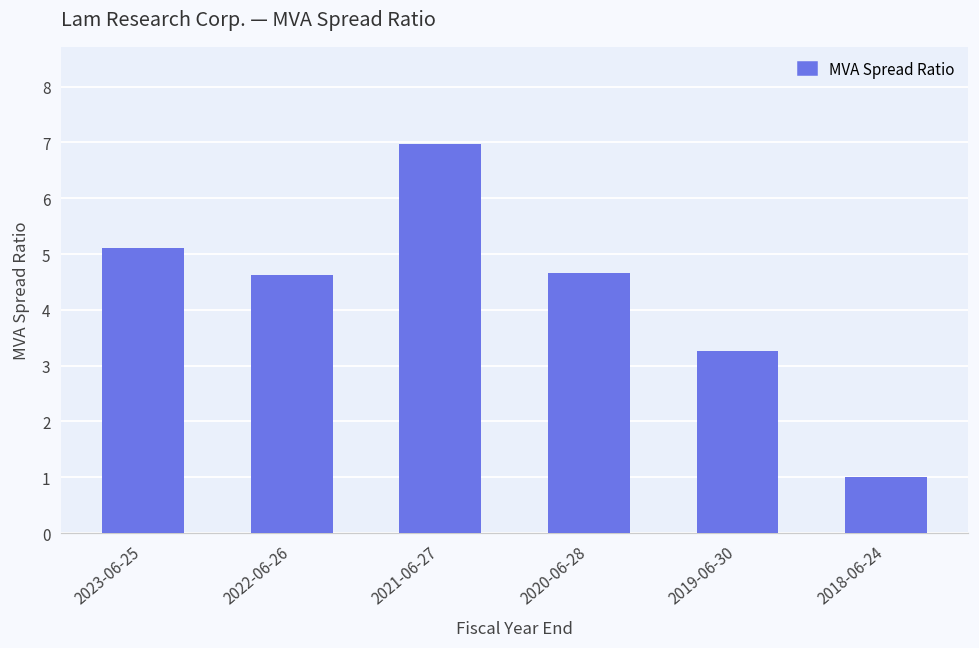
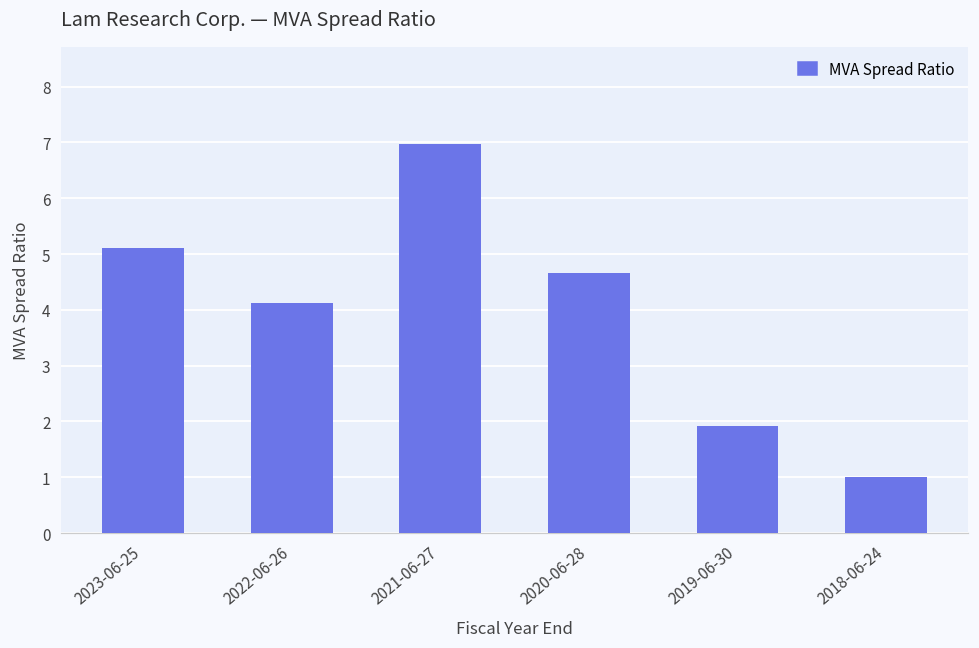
2022-06-26: 4.6 -> 4.1
2019-06-30: 3.3 -> 1.9
